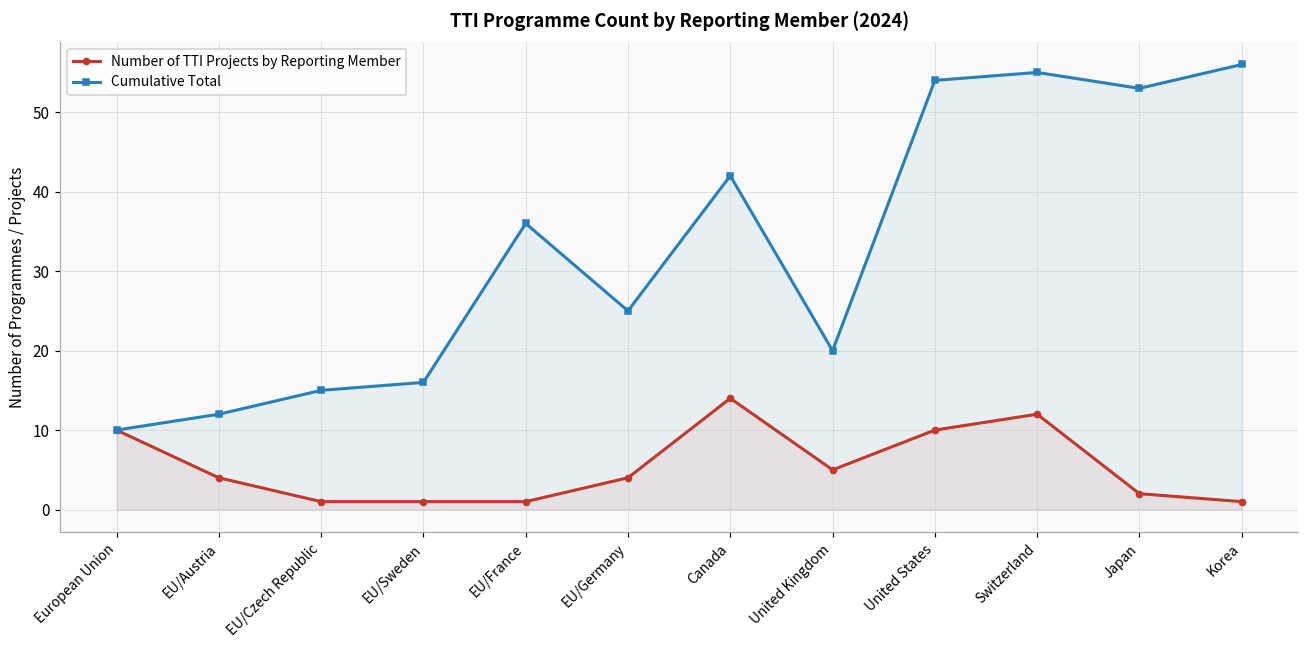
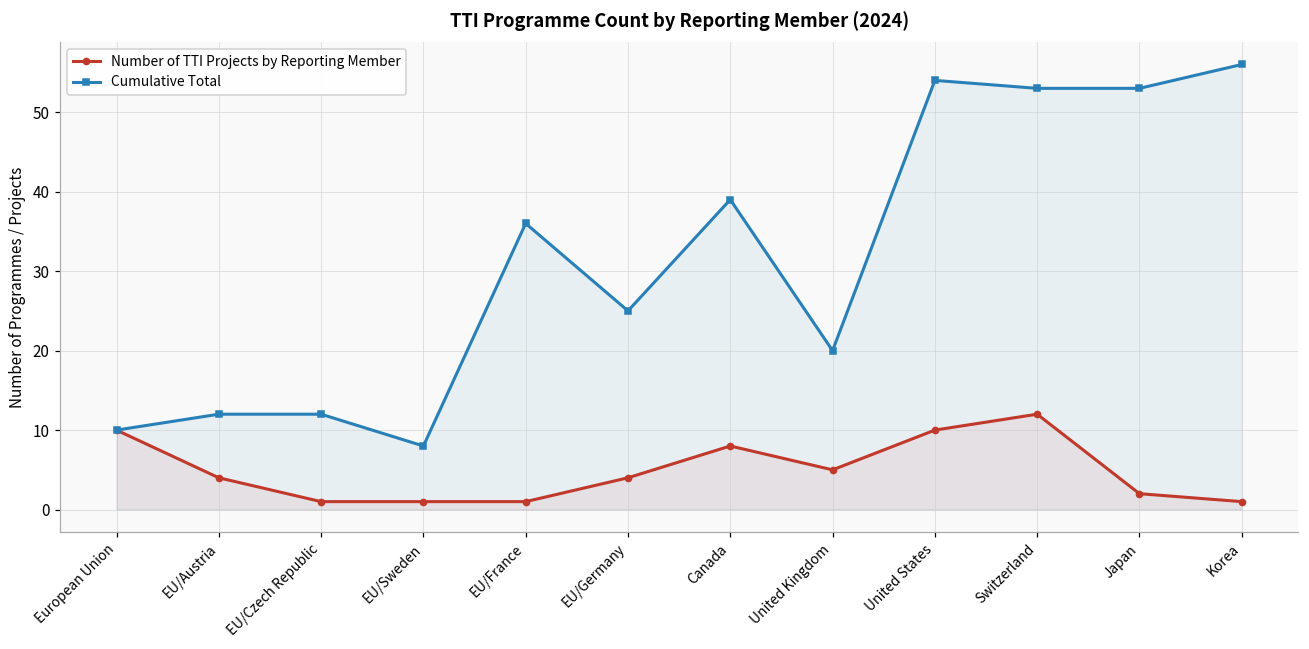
Cumulative Total, EU/Czech Republic: 15 -> 12
Cumulative Total, EU/Sweden: 16 -> 8
Number of TTI Projects by Reporting Member, Canada: 14 -> 8
Cumulative Total, Canada: 42 -> 39
Cumulative Total, Switzerland: 55 -> 53
